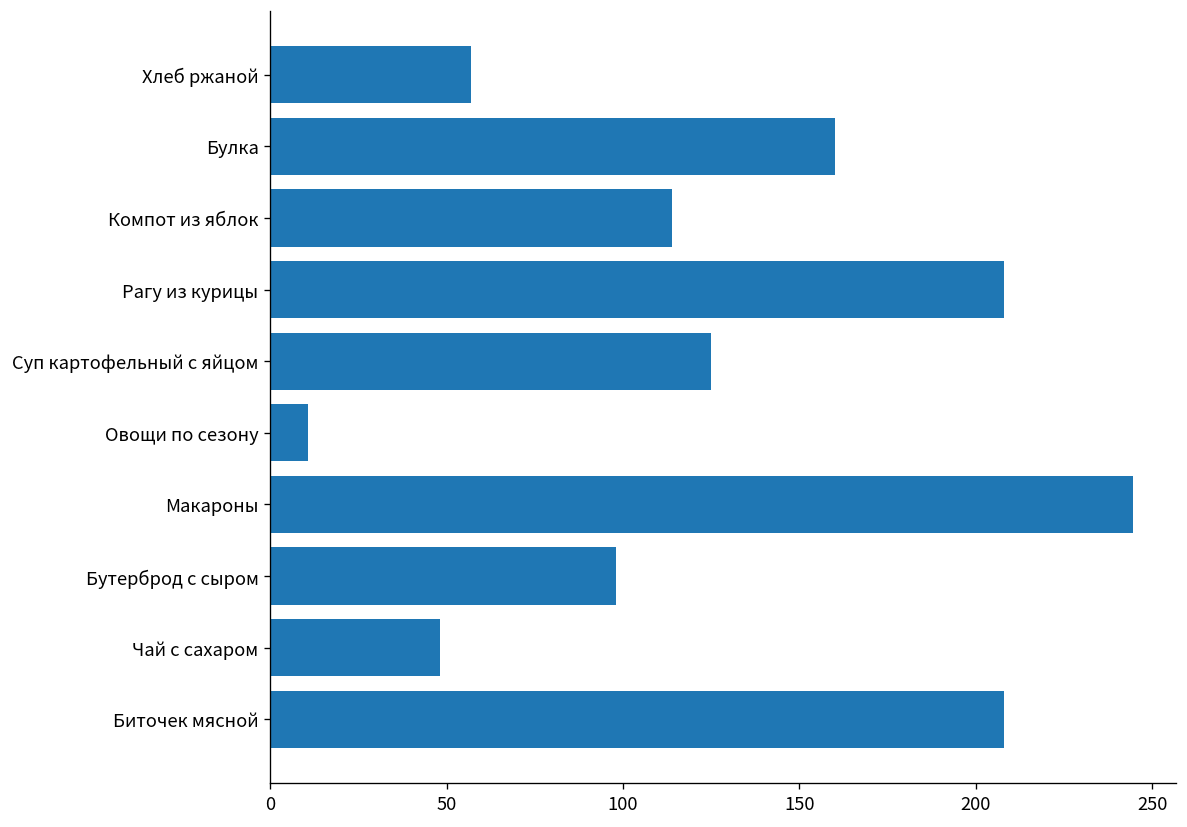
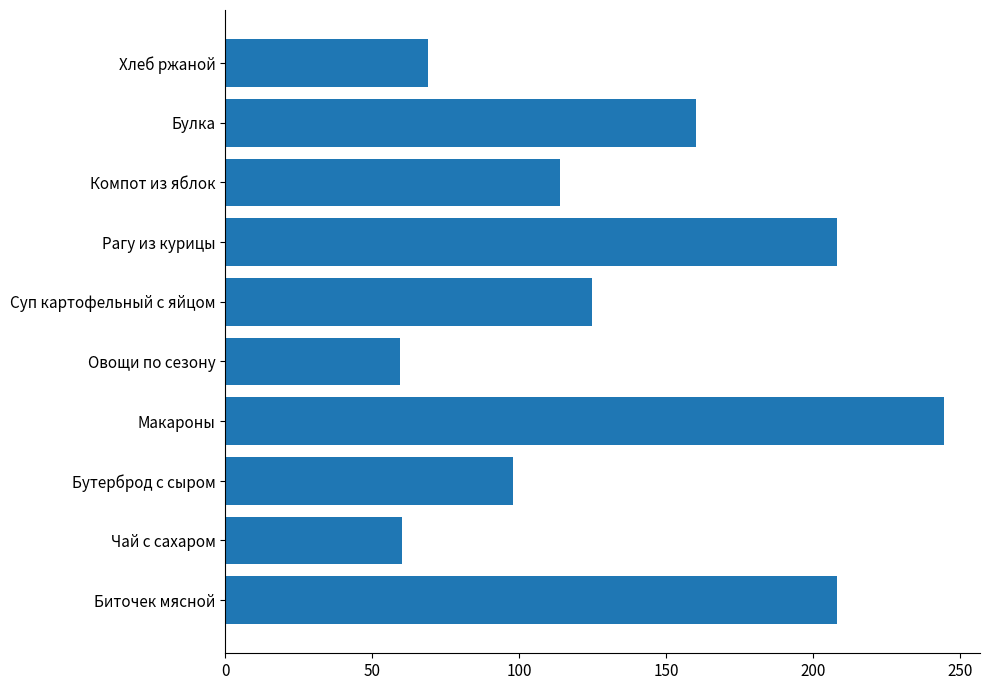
Хлеб ржаной: 57 -> 69
Овощи по сезону: 11 -> 60
Чай с сахаром: 48 -> 60
